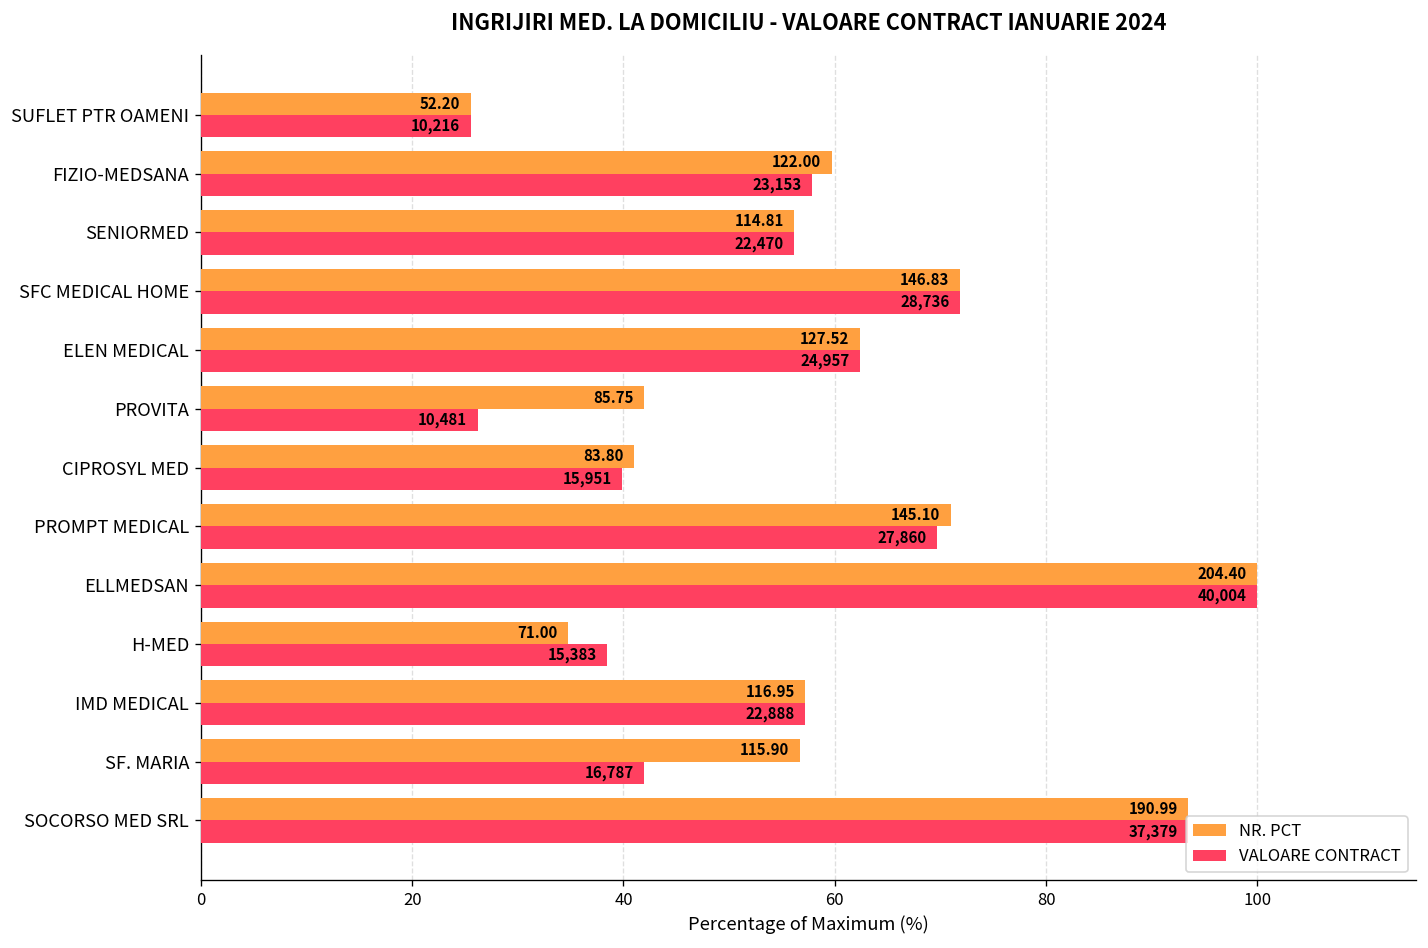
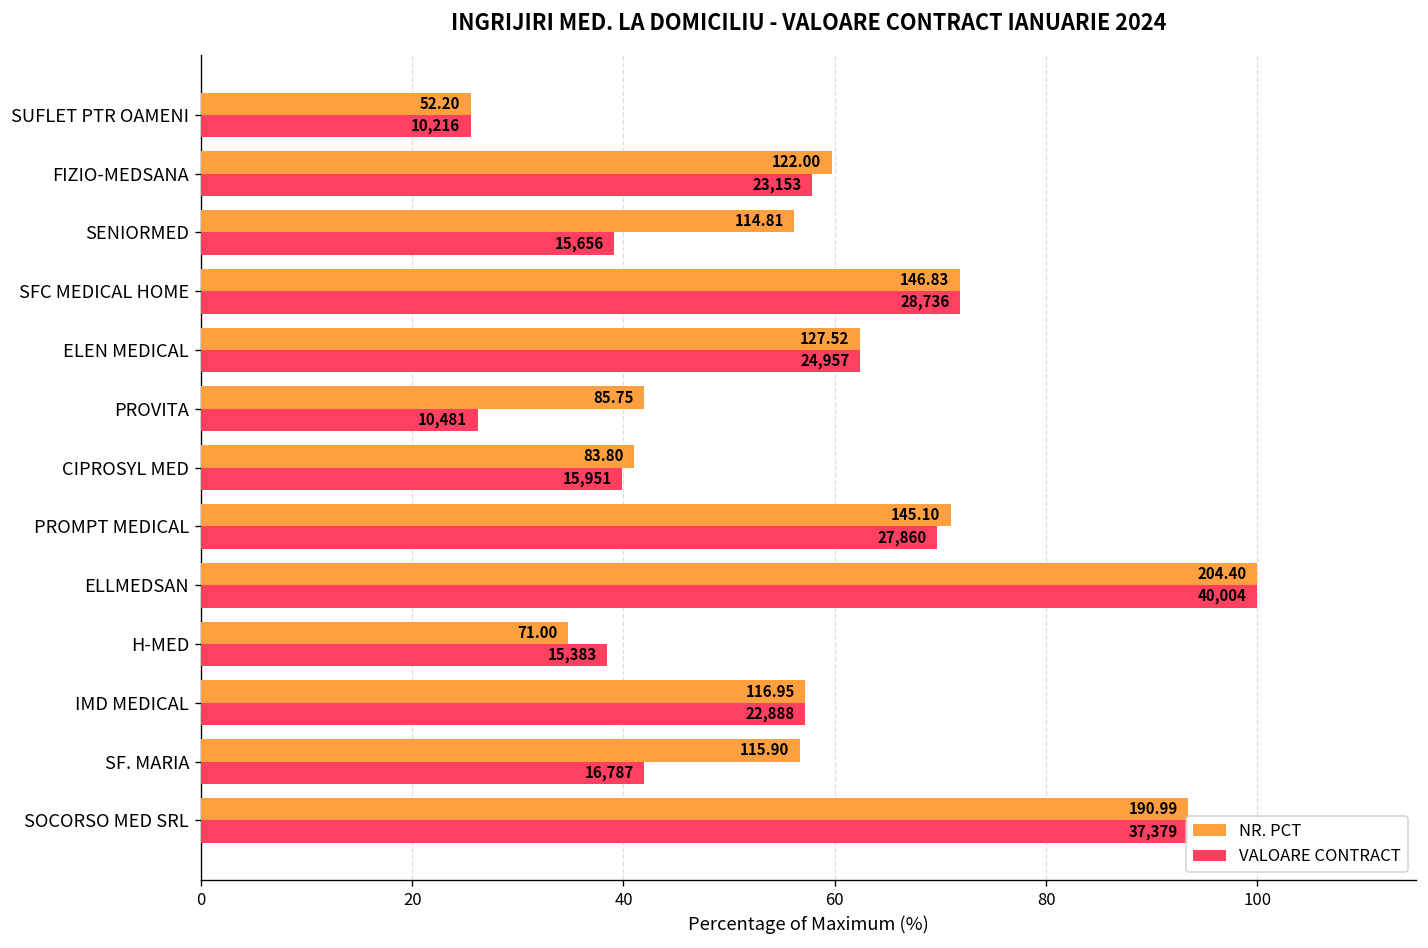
VALOARE CONTRACT, SENIORMED: 22,470 -> 15,656
